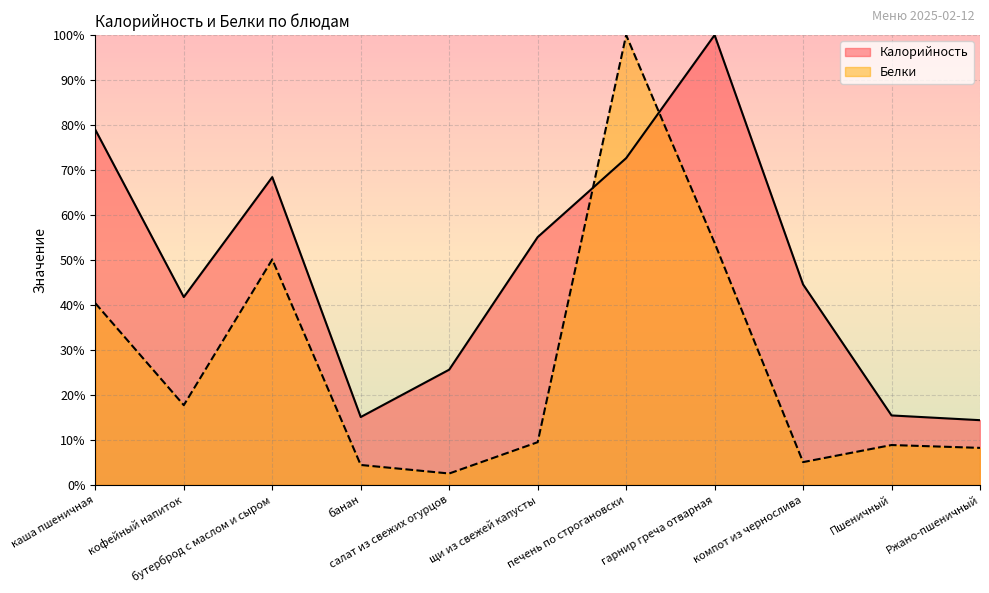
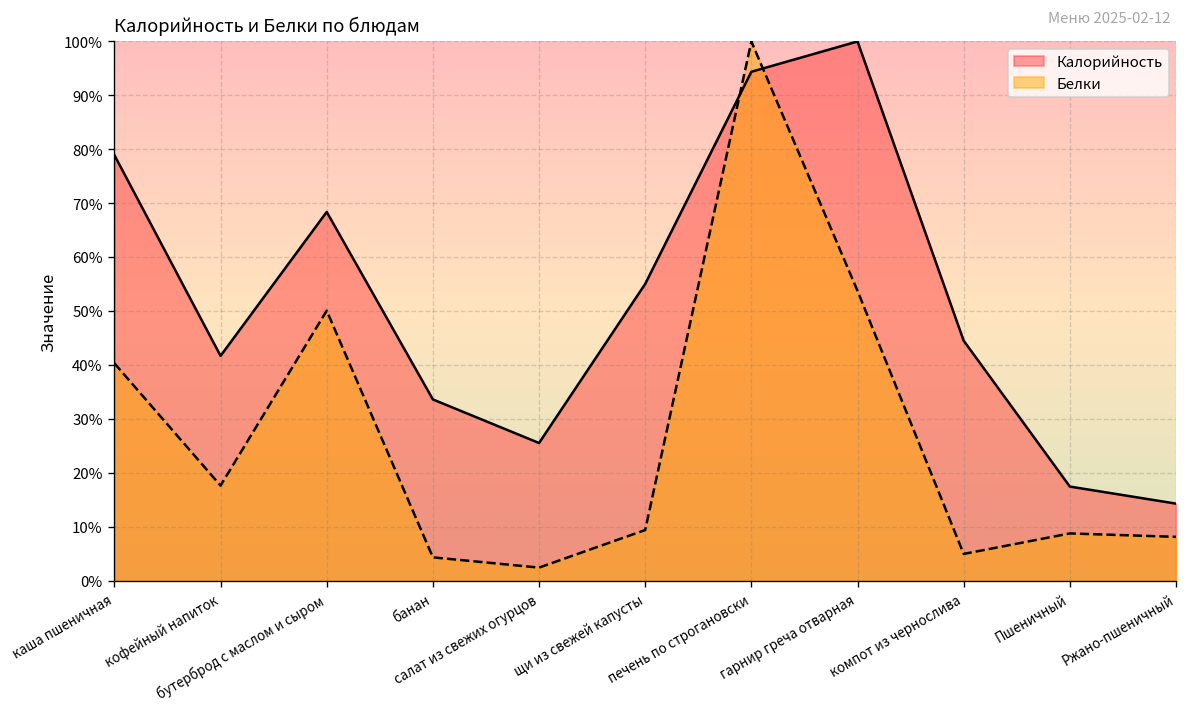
Калорийность, банан: 15% -> 34%
Калорийность, печень по строгановски: 73% -> 94%
Калорийность, Пшеничный: 15% -> 18%
